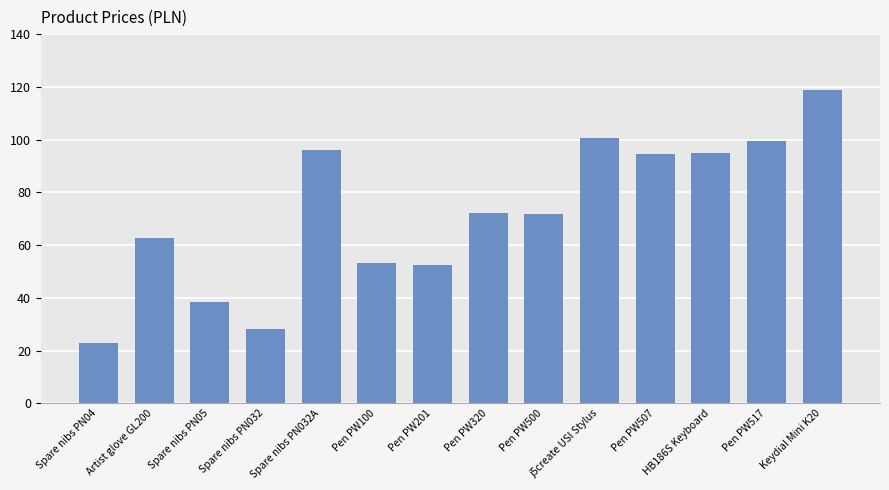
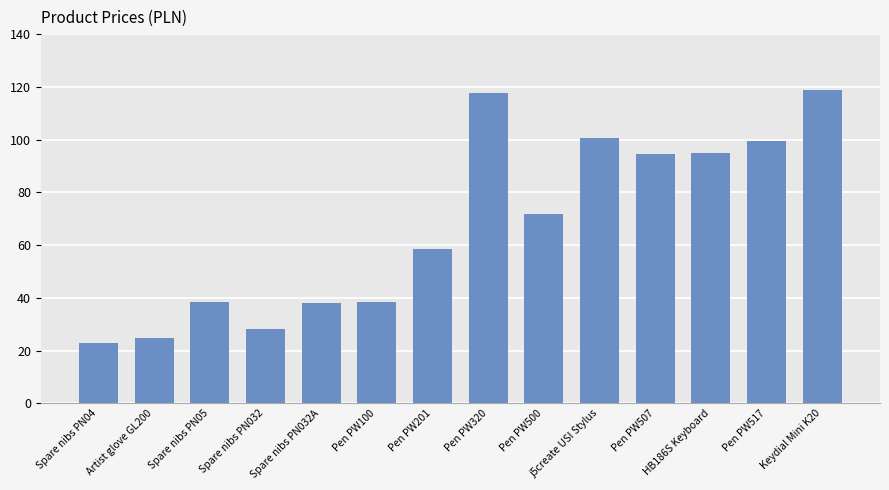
Artist glove GL200: 63 -> 25
Spare nibs PN032A: 96 -> 38
Pen PW100: 53 -> 38
Pen PW201: 52 -> 58
Pen PW320: 72 -> 118
